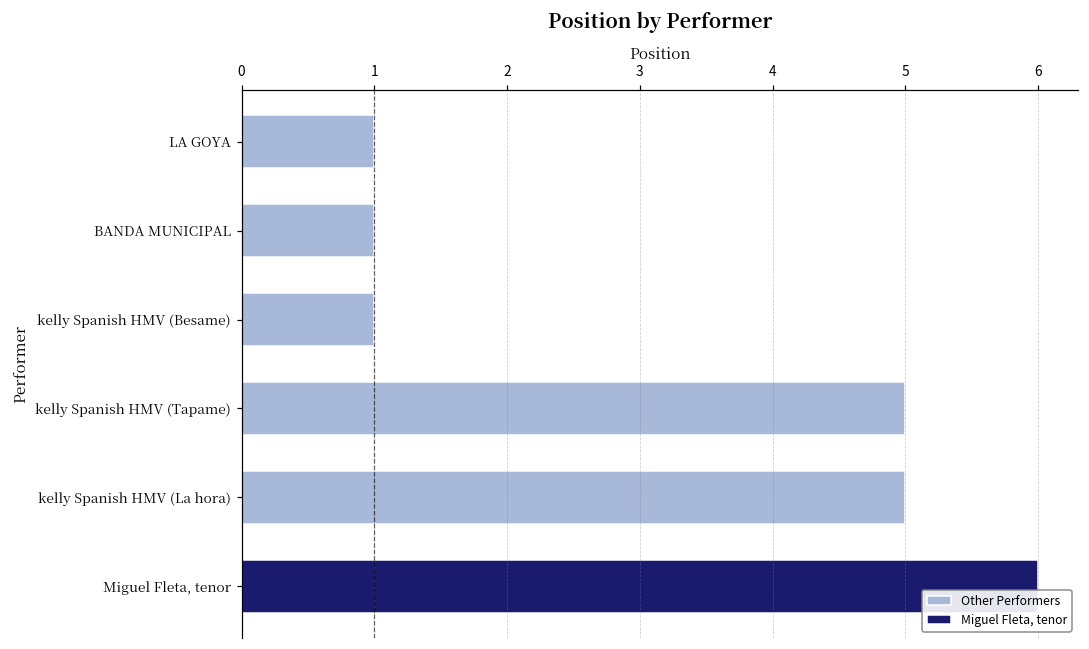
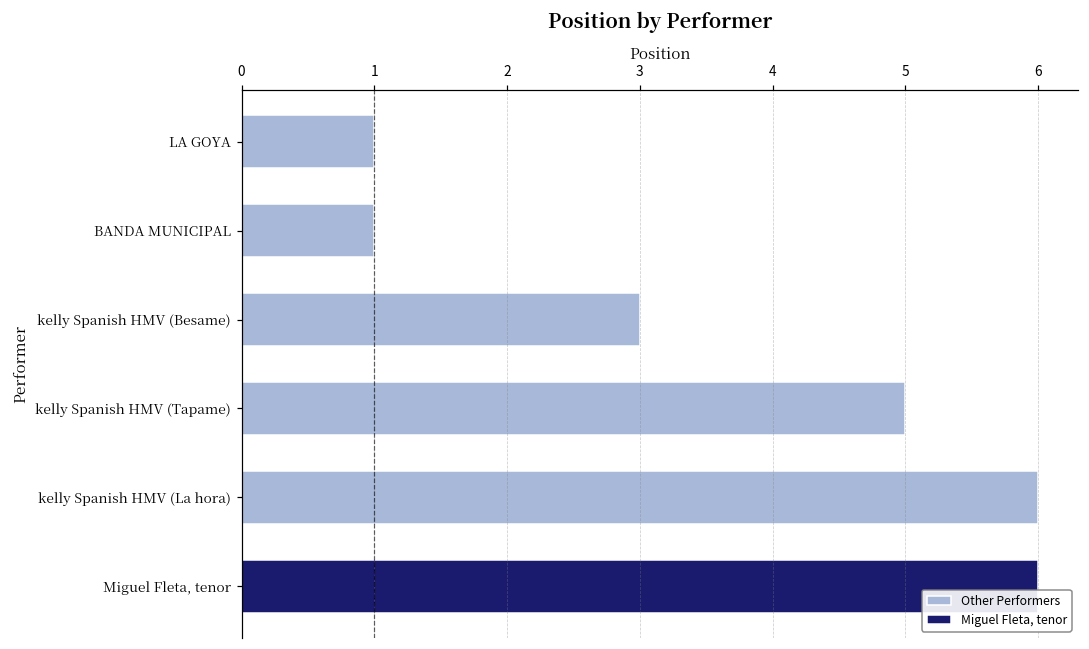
kelly Spanish HMV (Besame): 1 -> 3
kelly Spanish HMV (La hora): 5 -> 6
